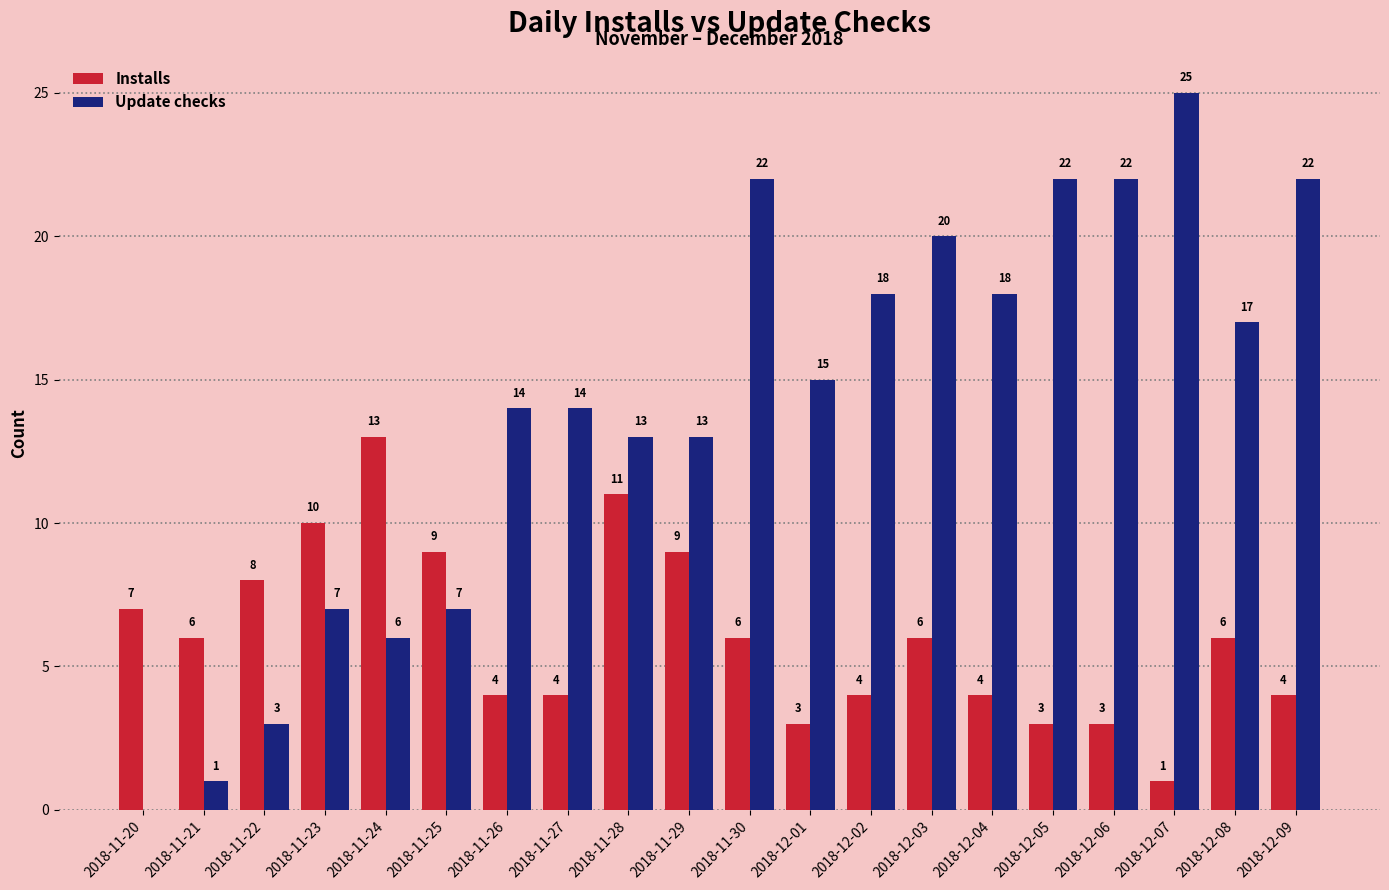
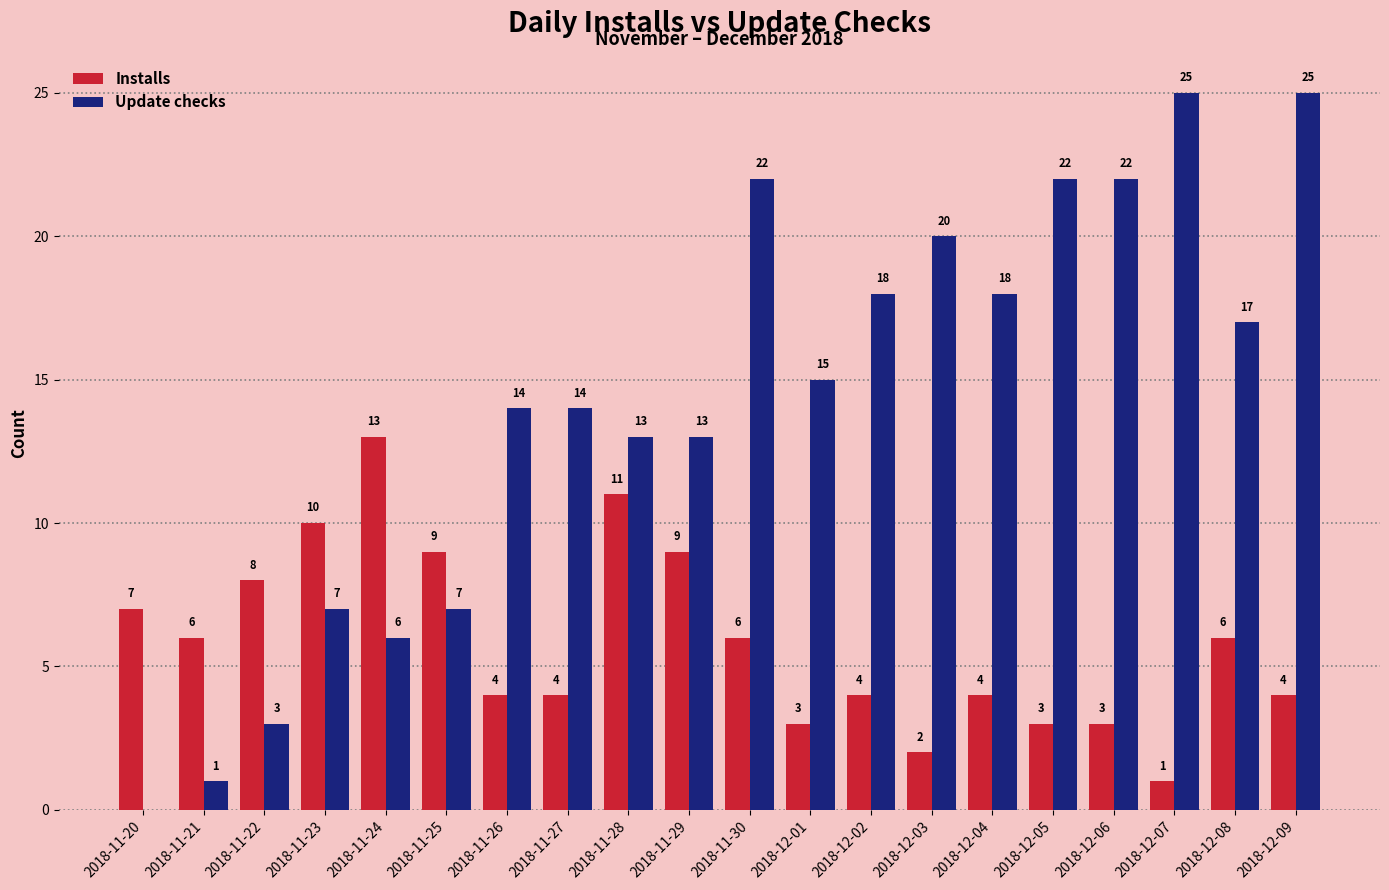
Installs, 2018-12-03: 6 -> 2
Update checks, 2018-12-09: 22 -> 25
